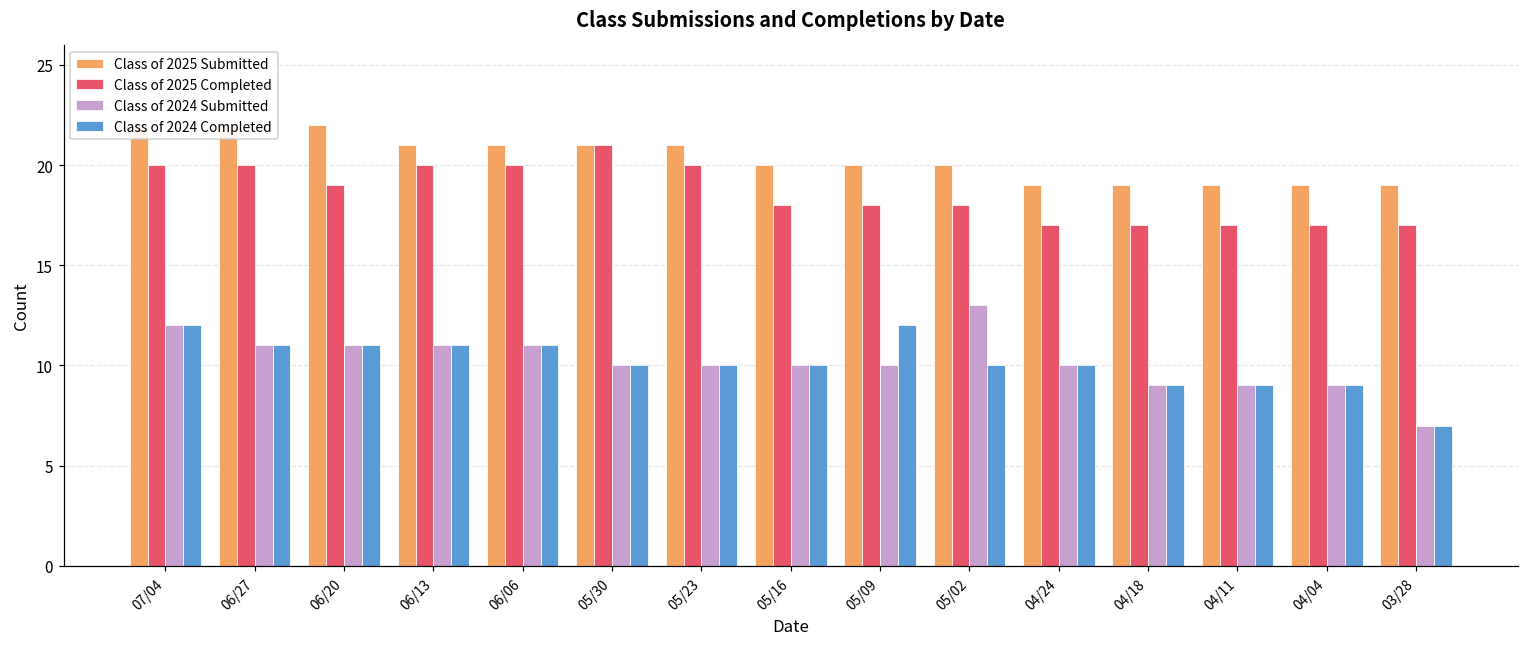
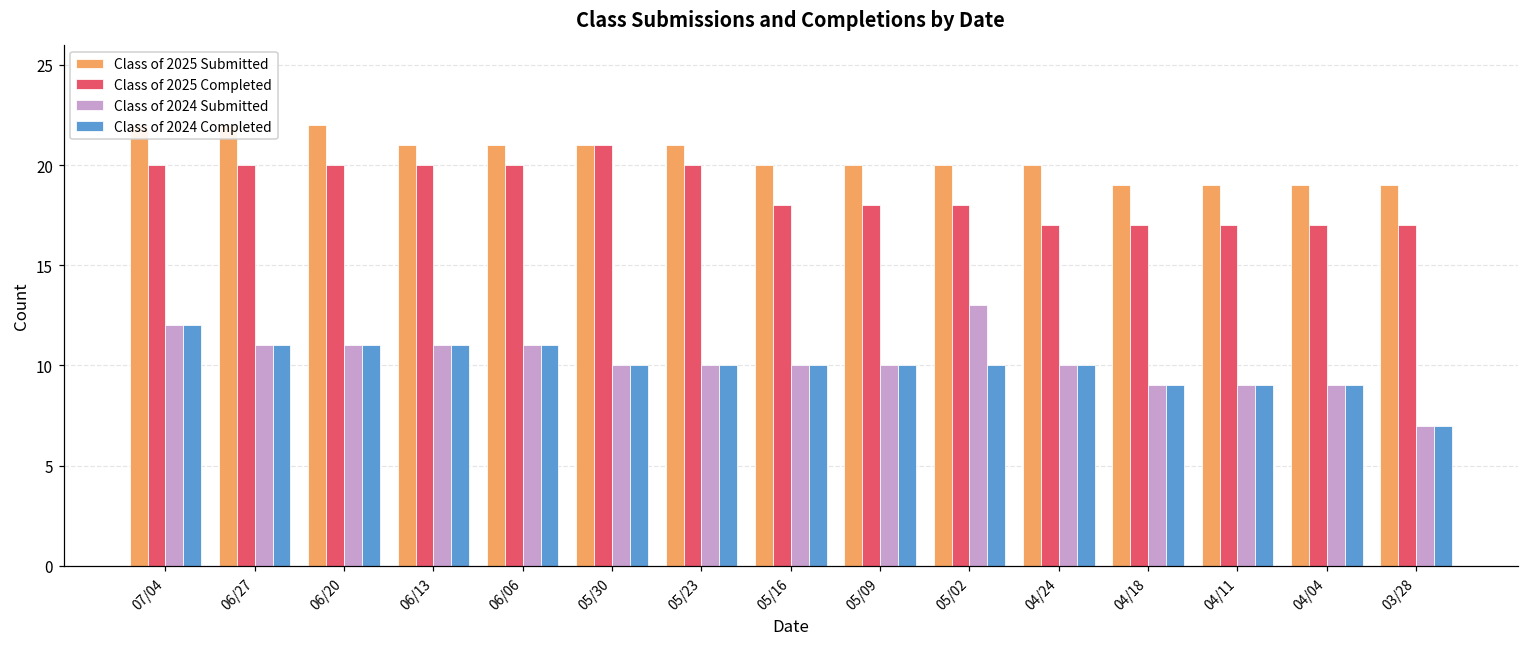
Class of 2025 Completed, 06/20: 19 -> 20
Class of 2024 Completed, 05/09: 12 -> 10
Class of 2025 Submitted, 04/24: 19 -> 20
